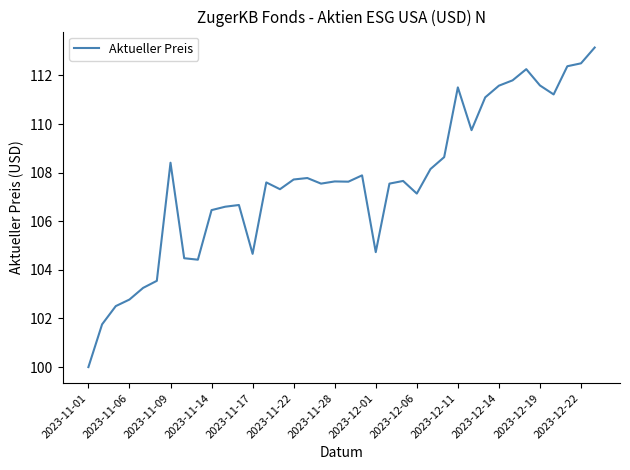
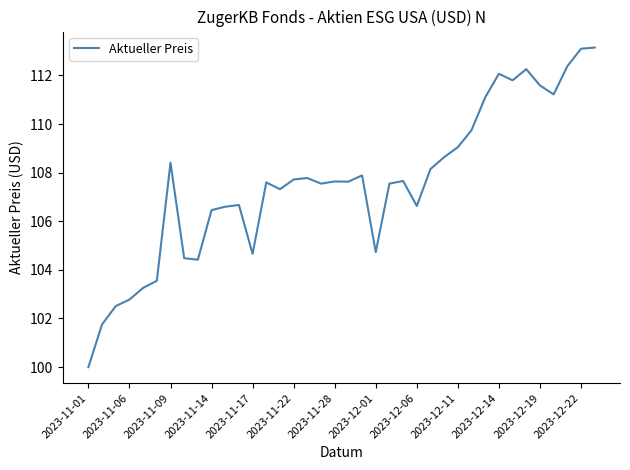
2023-12-06: 107.1 -> 106.6
2023-12-11: 111.5 -> 109.1
2023-12-14: 111.6 -> 112.1
2023-12-22: 112.5 -> 113.1
